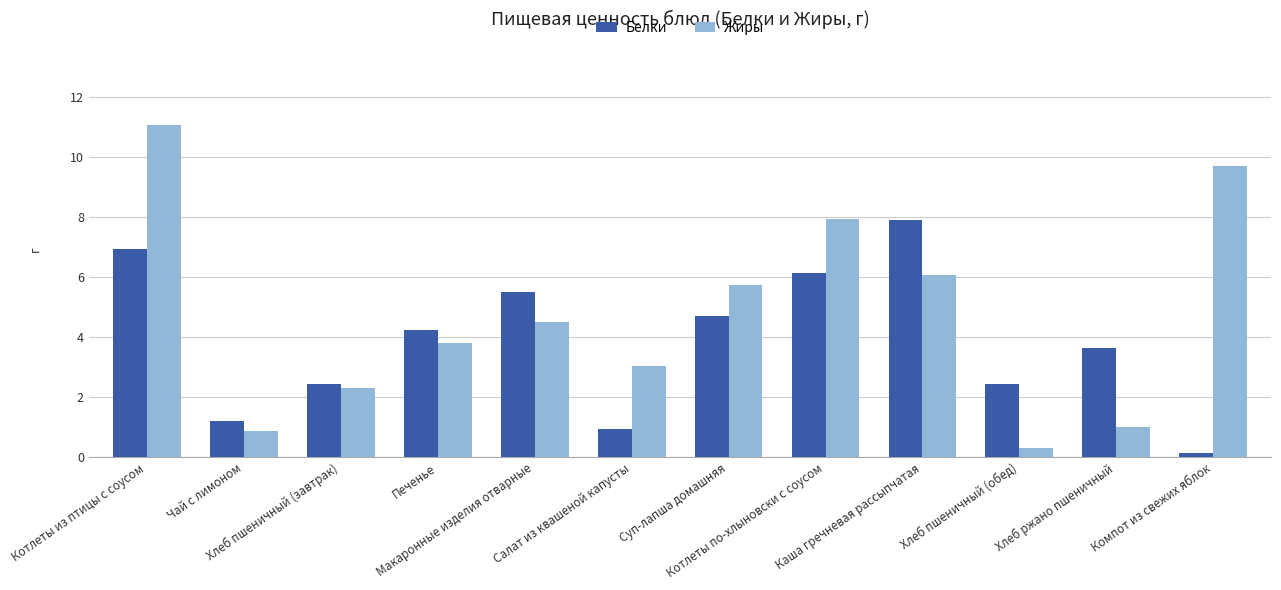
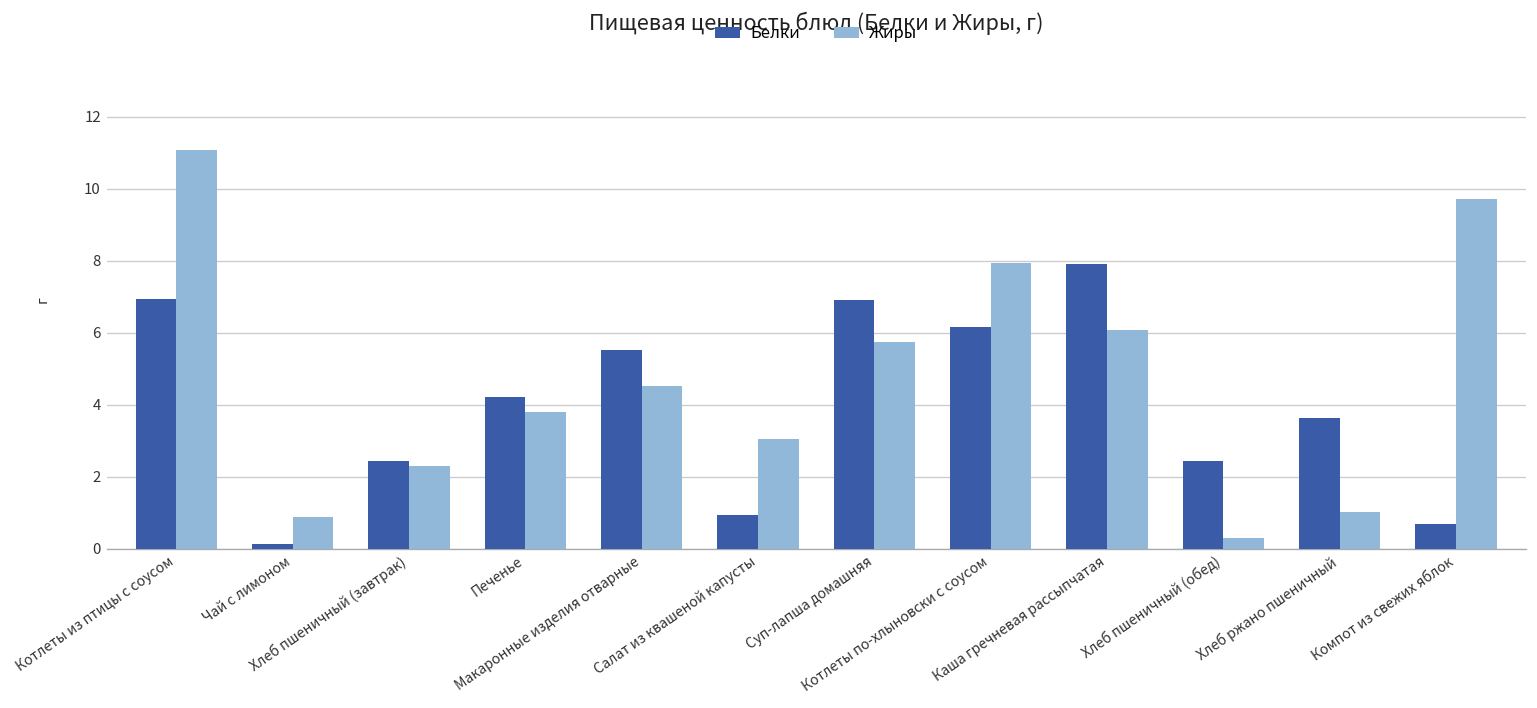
Белки, Чай с лимоном: 1.2 -> 0.1
Белки, Суп-лапша домашняя: 4.7 -> 6.9
Белки, Компот из свежих яблок: 0.2 -> 0.7
